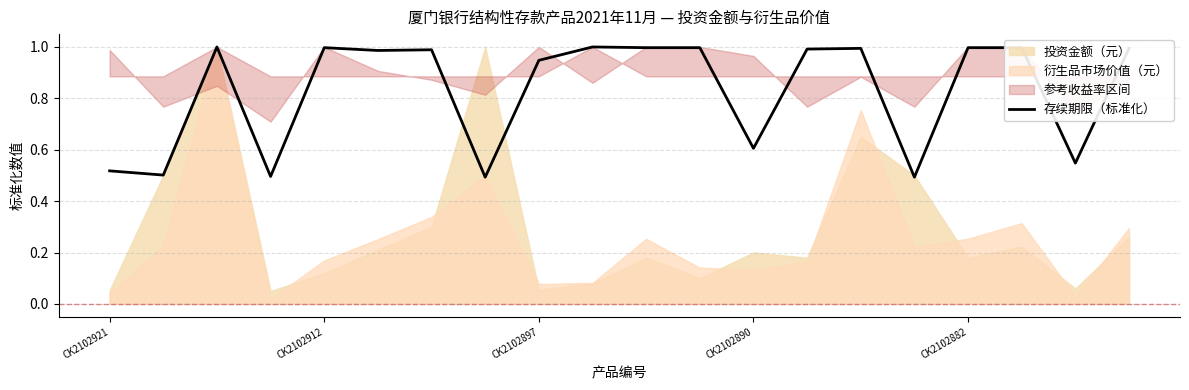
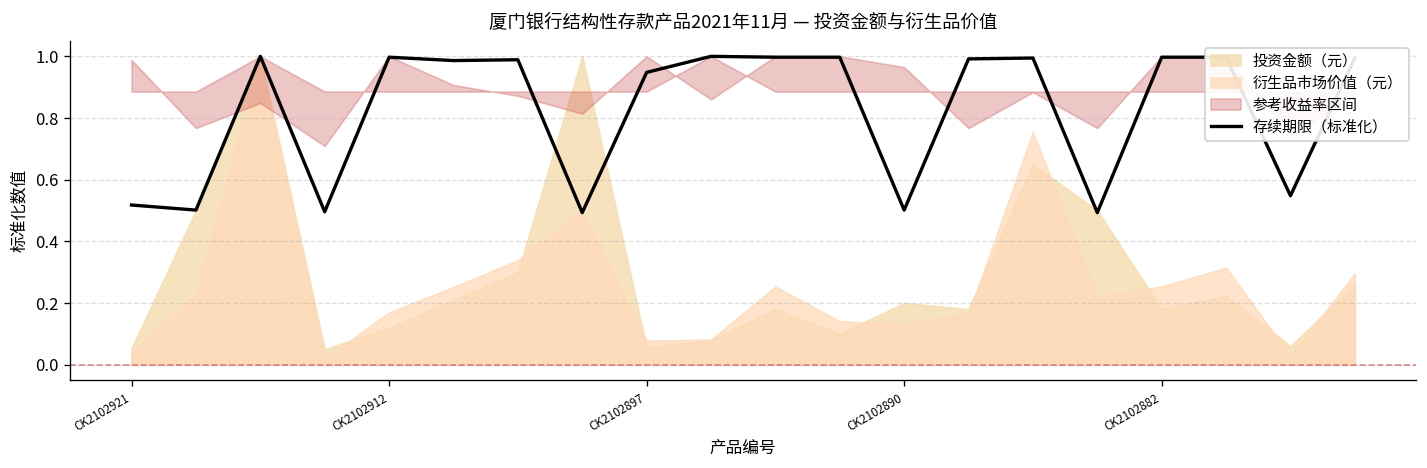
存续期限（标准化）, CK2102890: 0.61 -> 0.50
